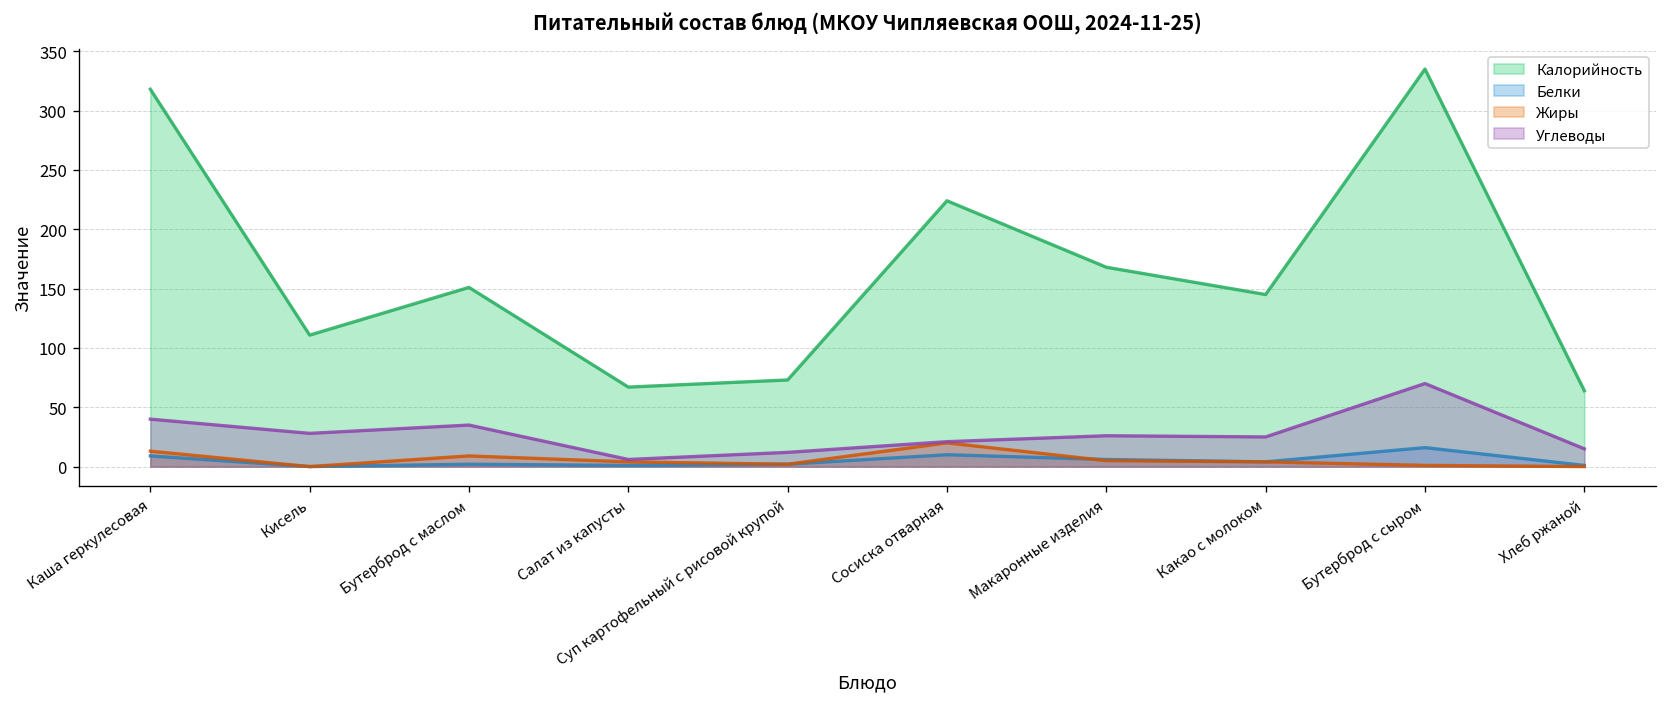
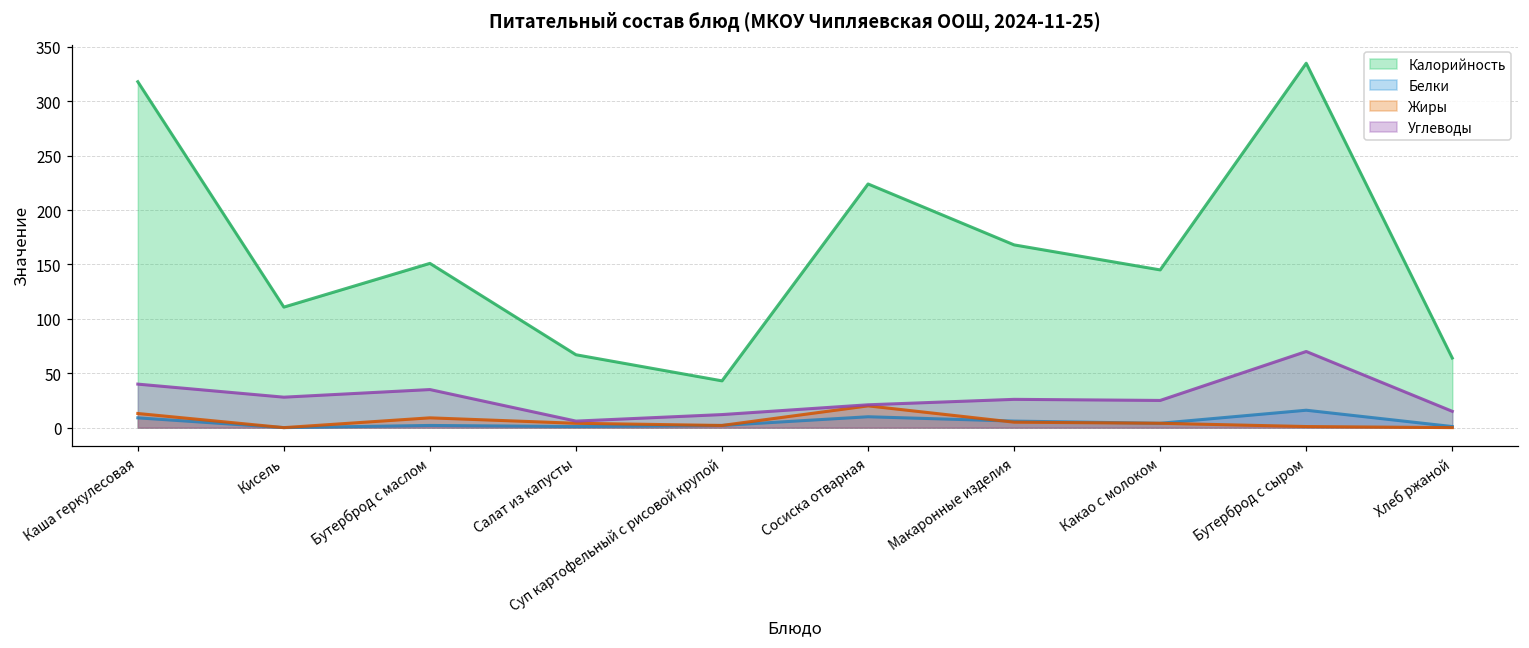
Калорийность, Суп картофельный с рисовой крупой: 70 -> 40
